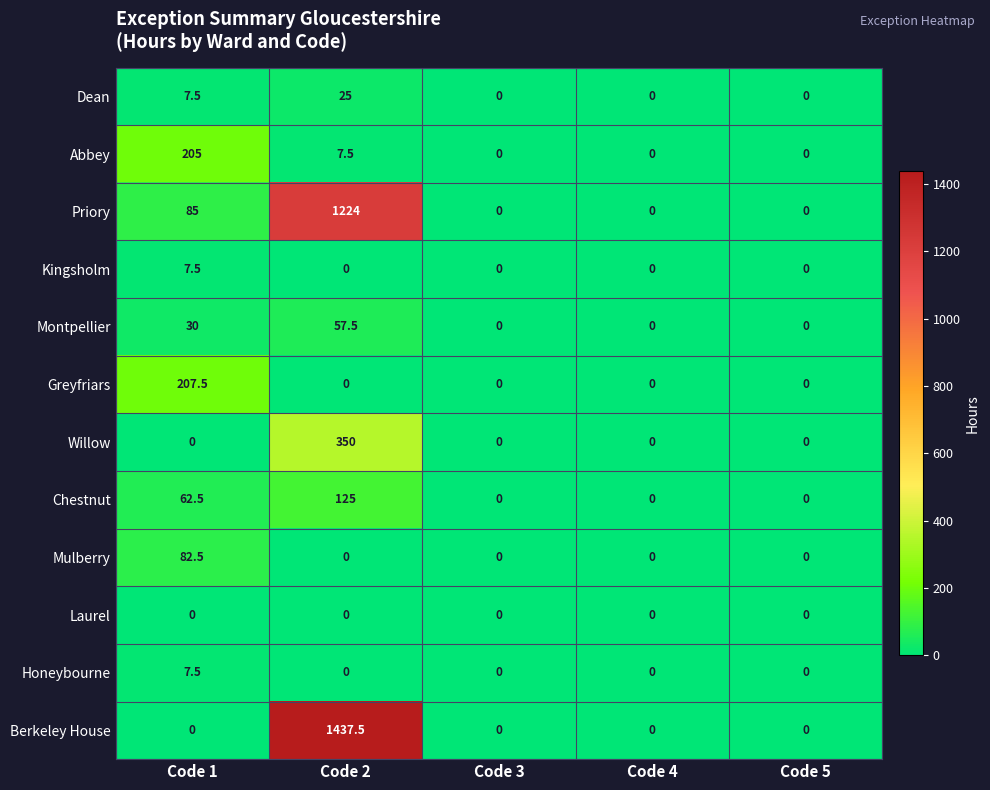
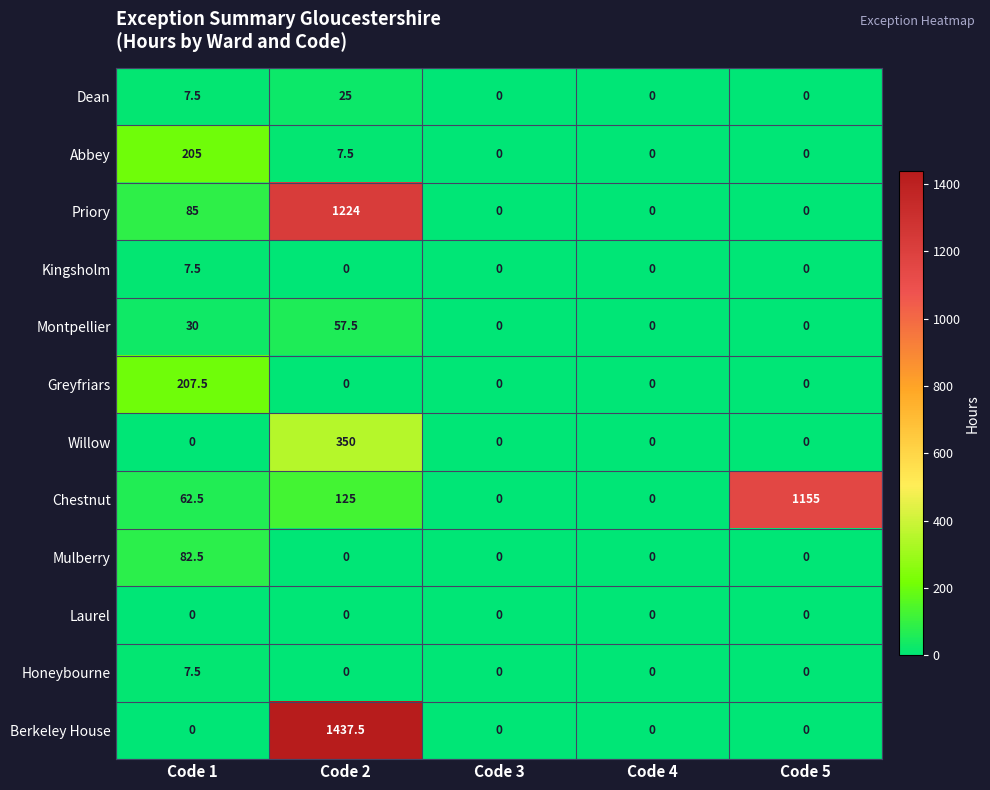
Chestnut, Code 5: 0 -> 1155
